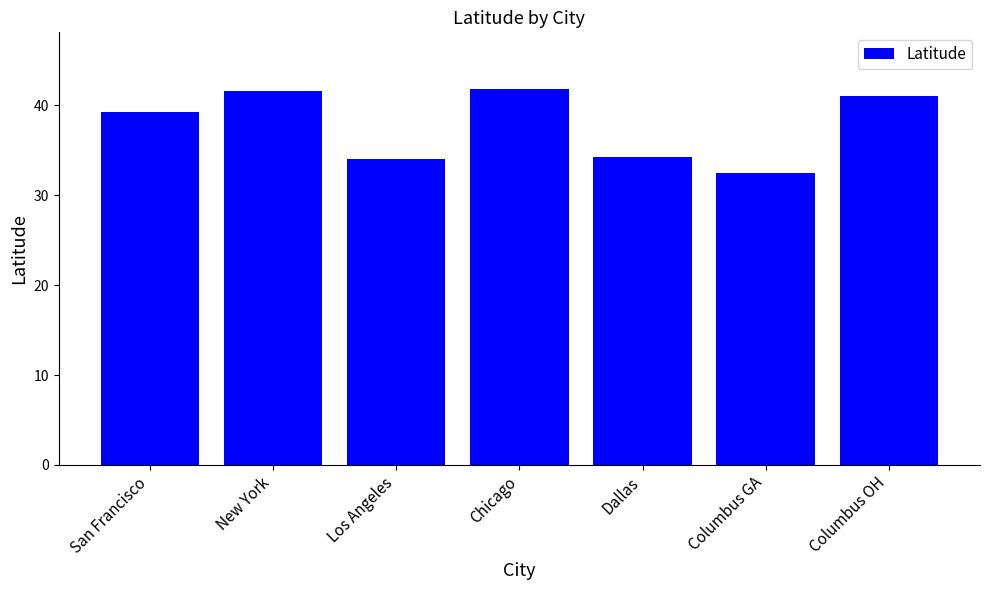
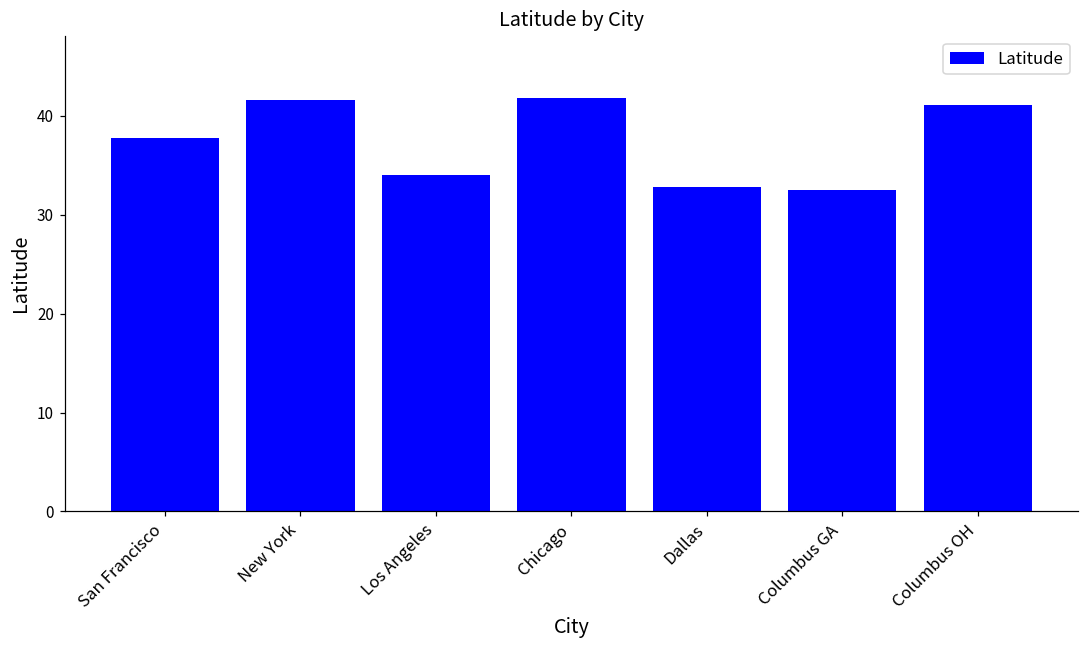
San Francisco: 39 -> 38
Dallas: 34 -> 33
